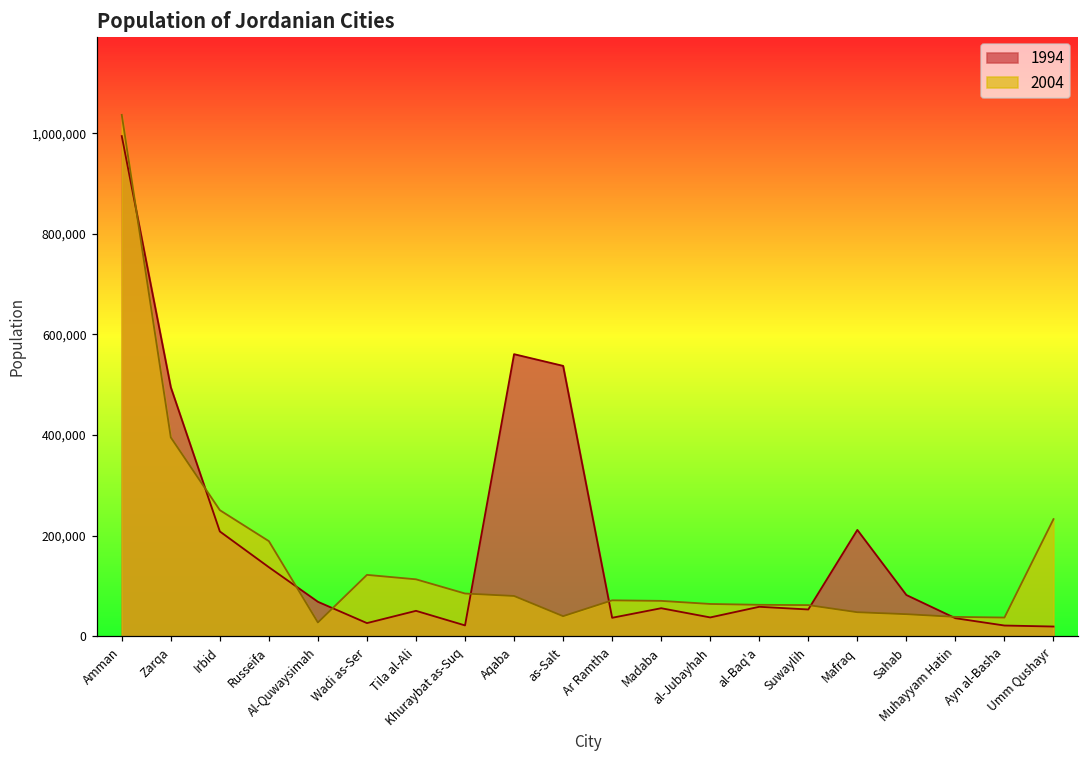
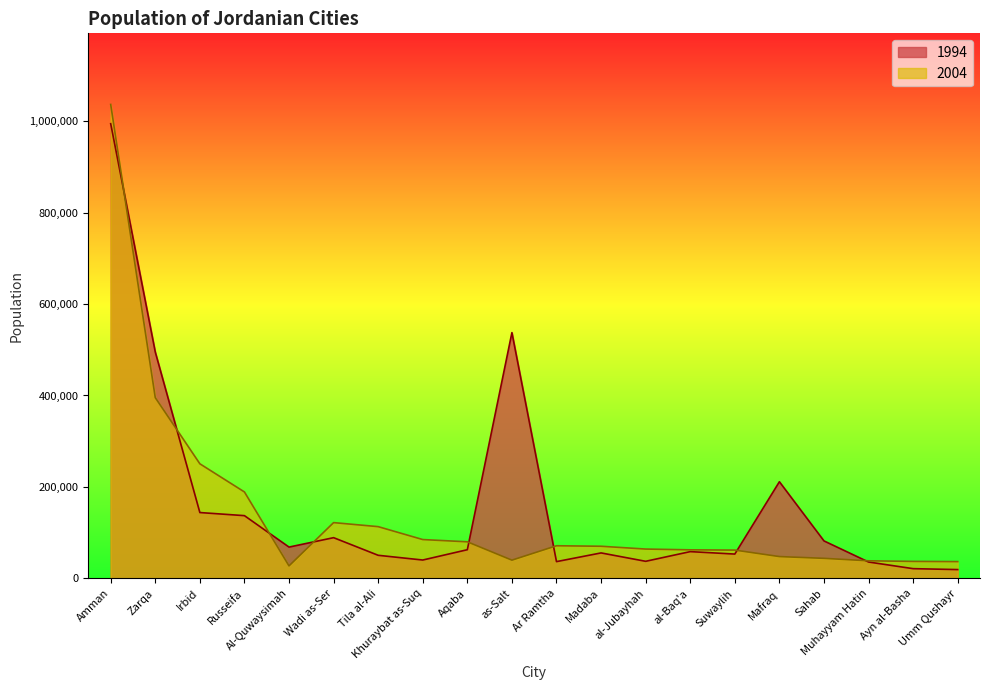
1994, Irbid: 210,000 -> 140,000
1994, Wadi as-Ser: 30,000 -> 90,000
1994, Khuraybat as-Suq: 20,000 -> 40,000
1994, Aqaba: 560,000 -> 60,000
2004, Umm Qushayr: 230,000 -> 40,000
